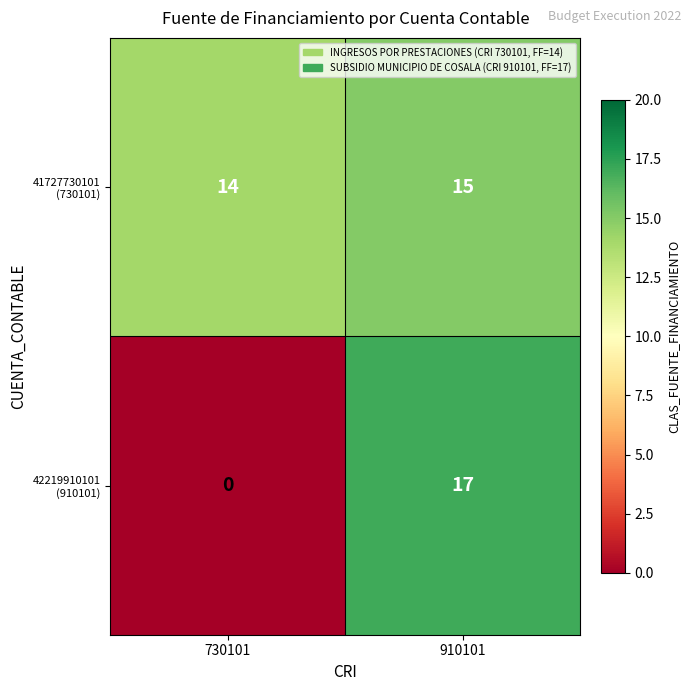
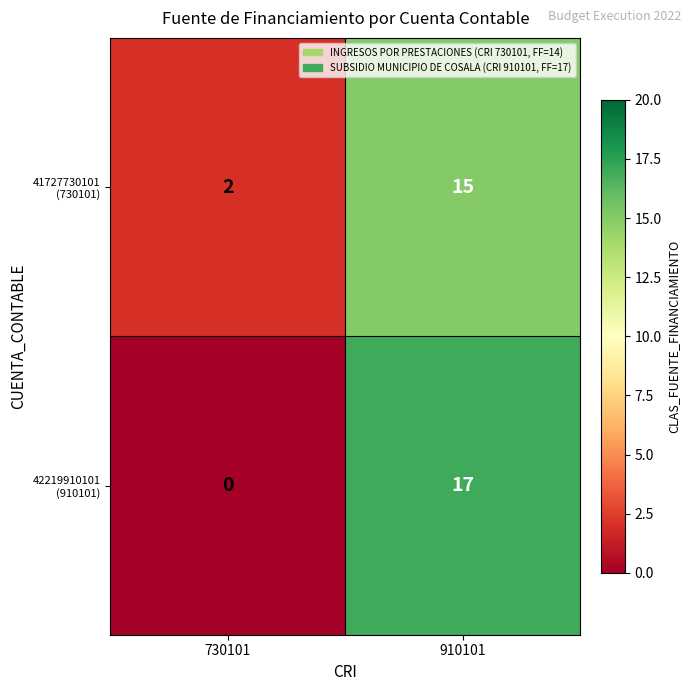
41727730101 (730101), 730101: 14 -> 2
